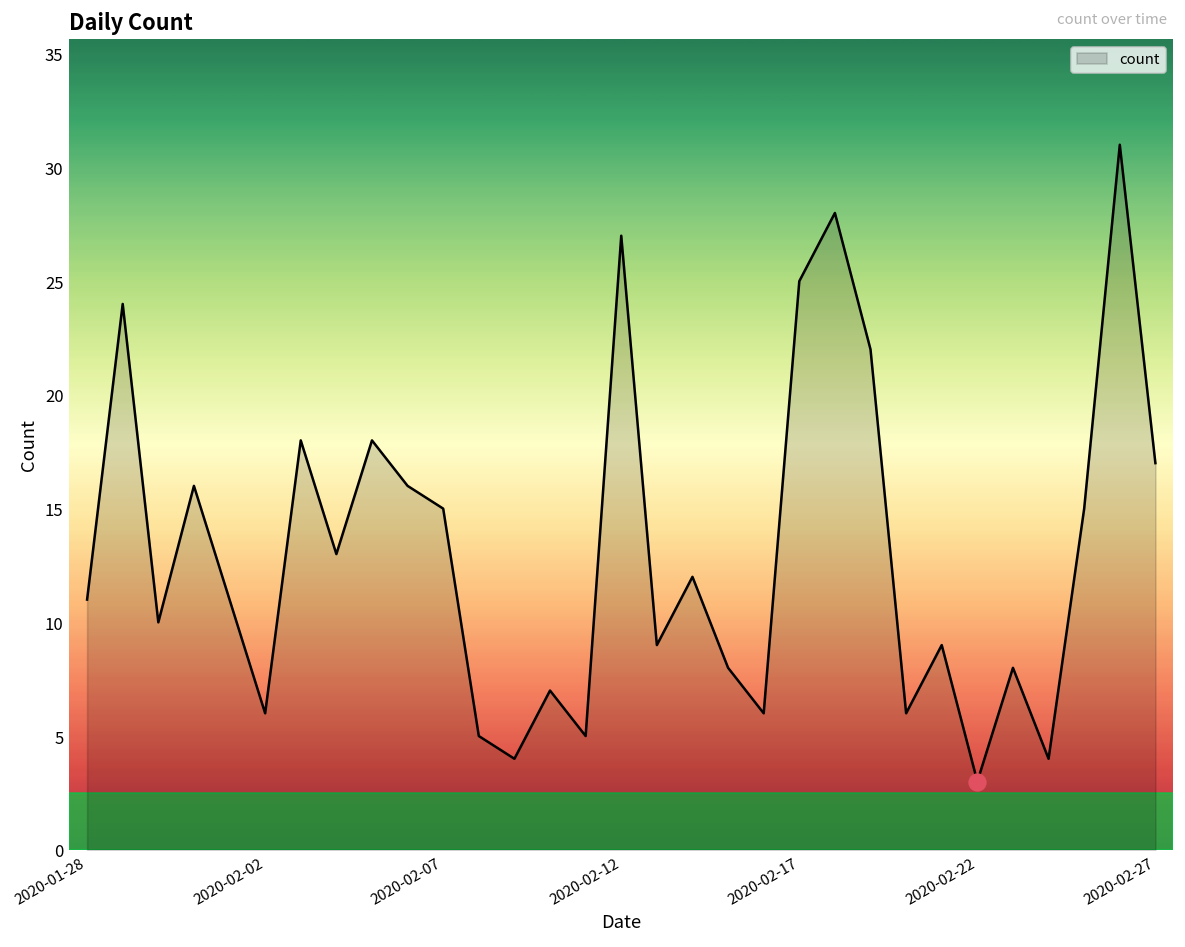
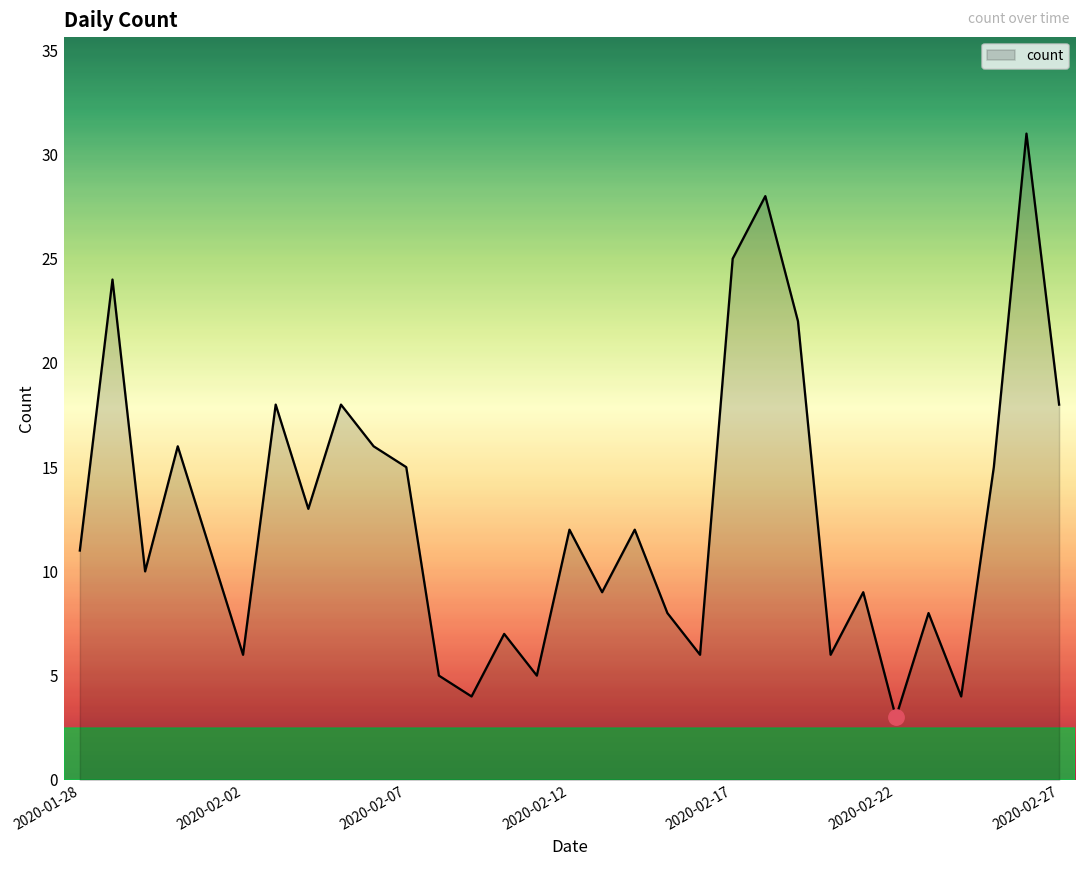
count, 2020-02-12: 27 -> 12
count, 2020-02-27: 17 -> 18
